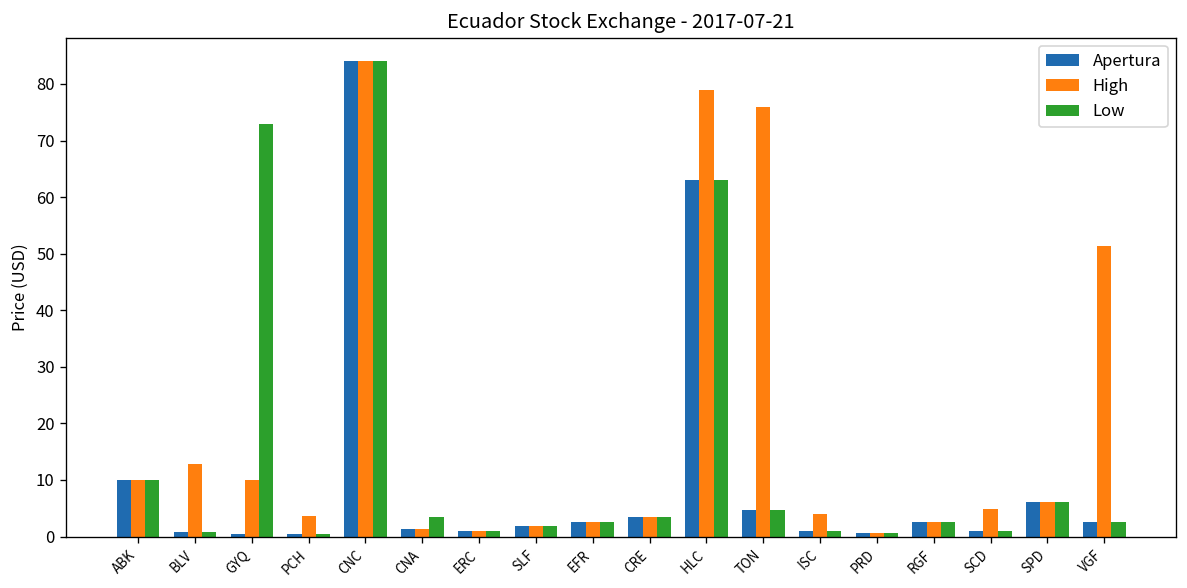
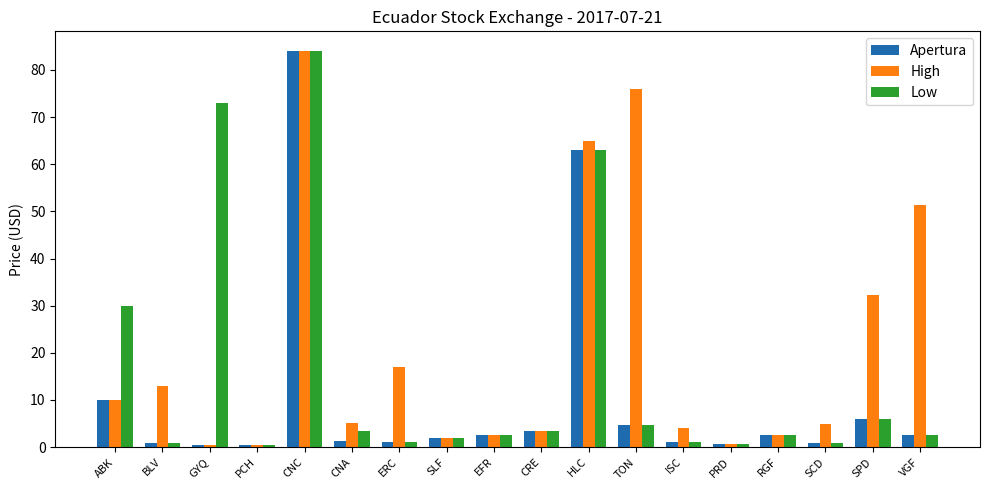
Low, ABK: 10 -> 30
High, GYQ: 10 -> 0
High, PCH: 4 -> 1
High, CNA: 1 -> 5
High, ERC: 1 -> 17
High, HLC: 79 -> 65
High, SPD: 6 -> 32
